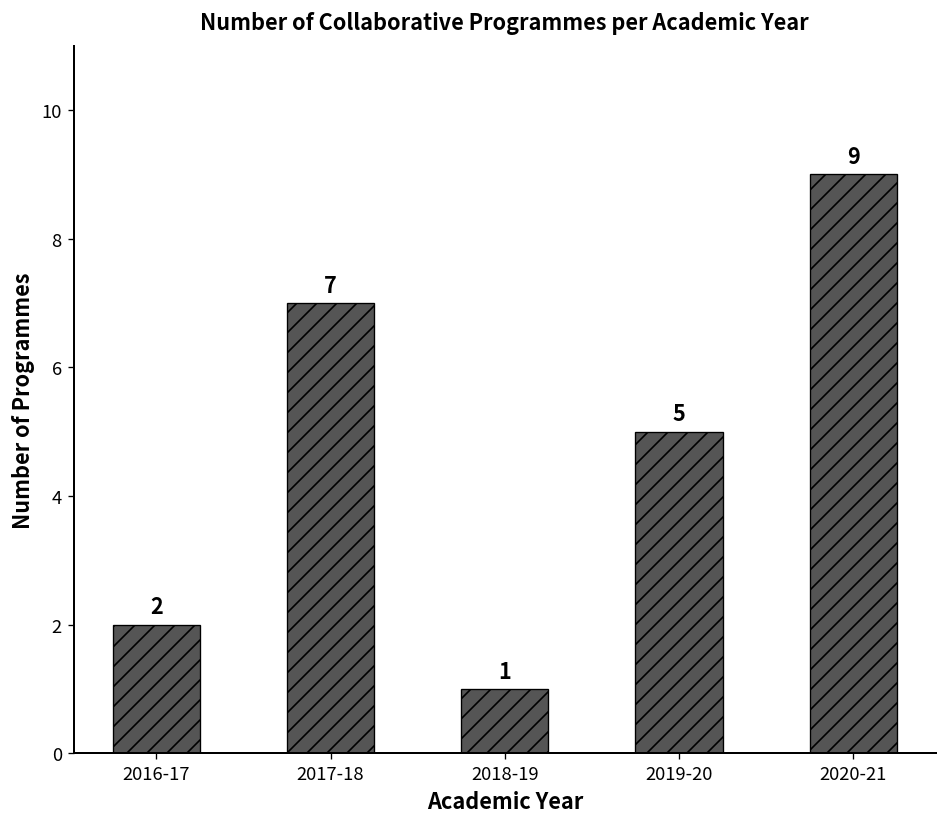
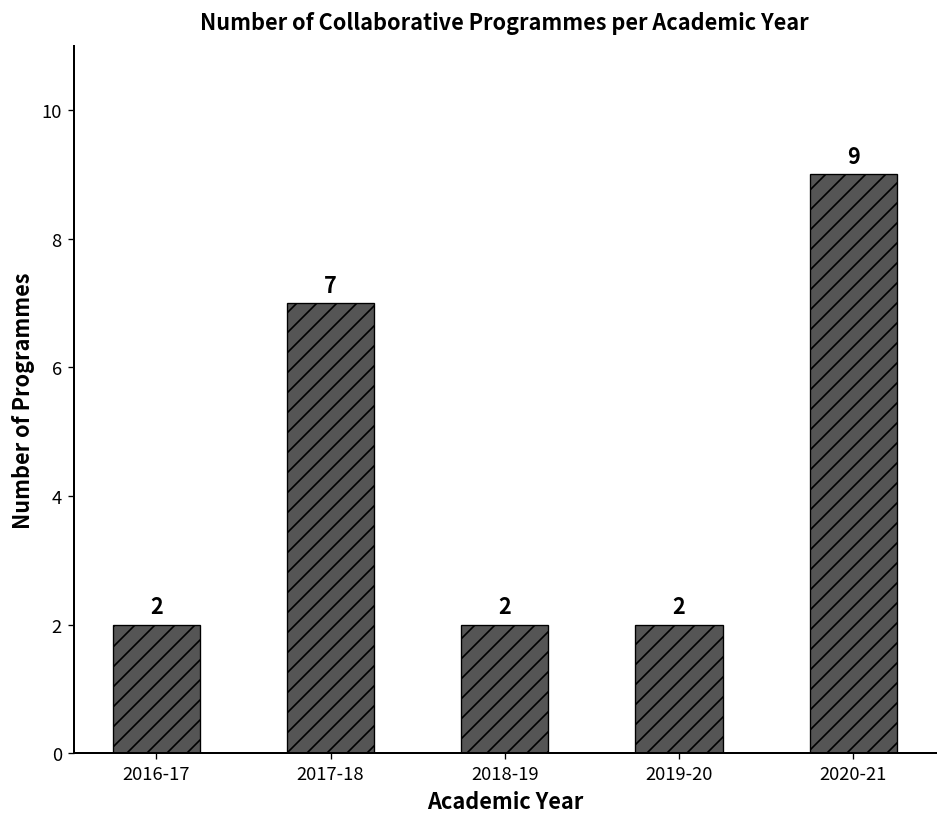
2018-19: 1 -> 2
2019-20: 5 -> 2
